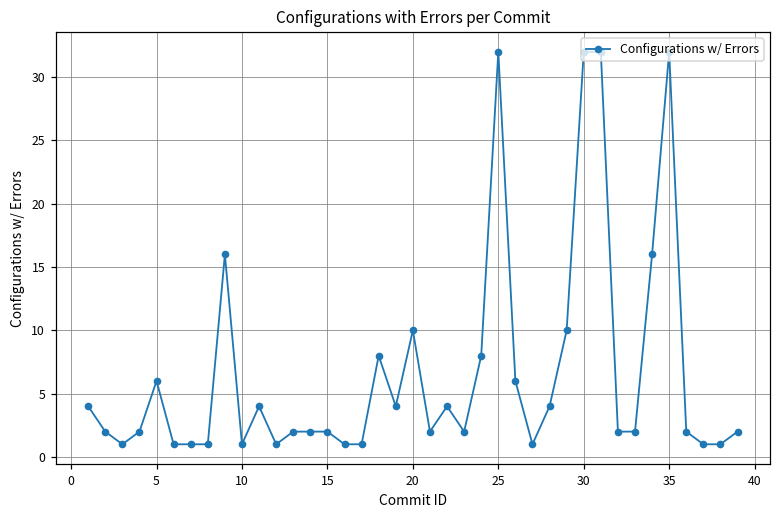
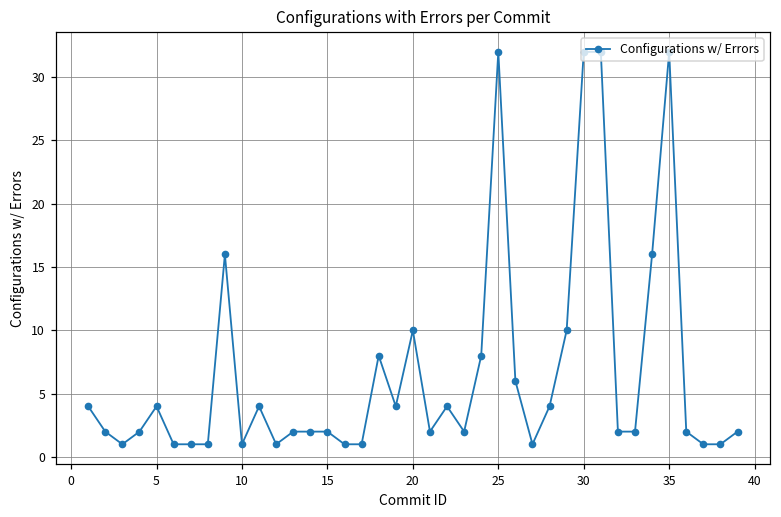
5: 6 -> 4
